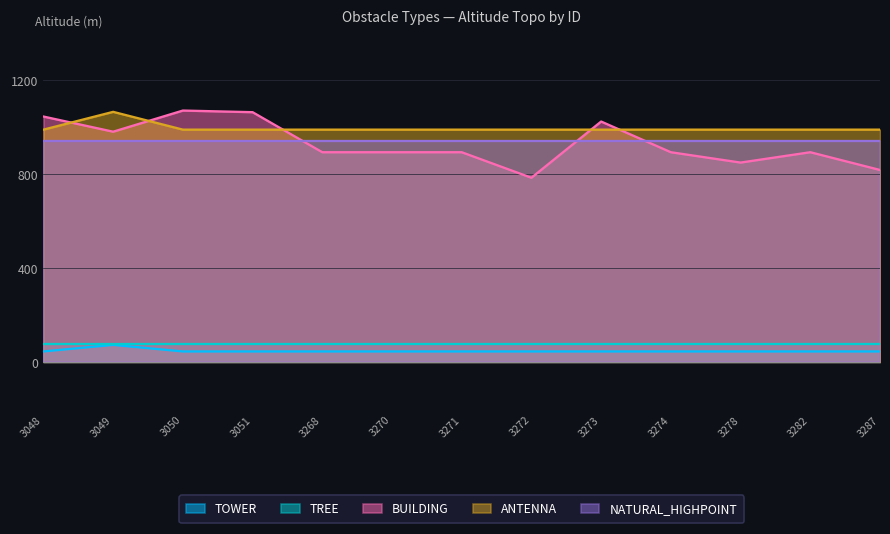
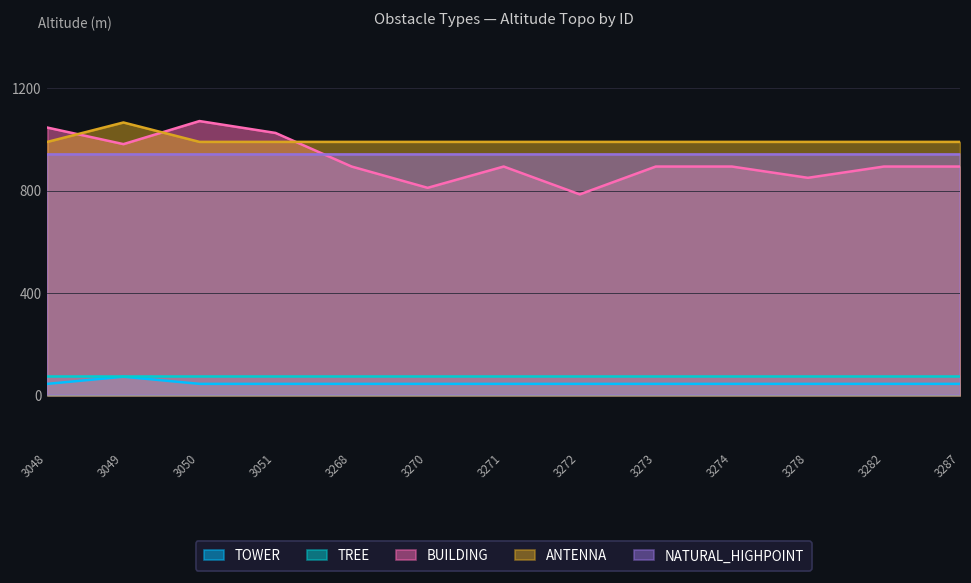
BUILDING, 3051: 1060 -> 1030
BUILDING, 3270: 890 -> 810
BUILDING, 3273: 1020 -> 890
BUILDING, 3287: 820 -> 890
